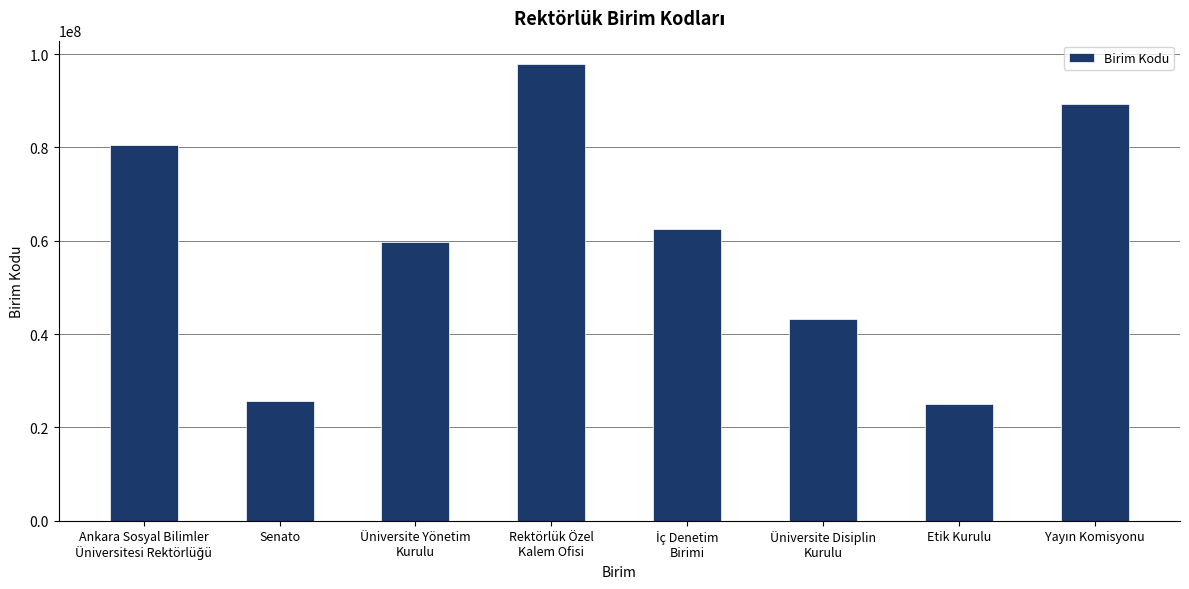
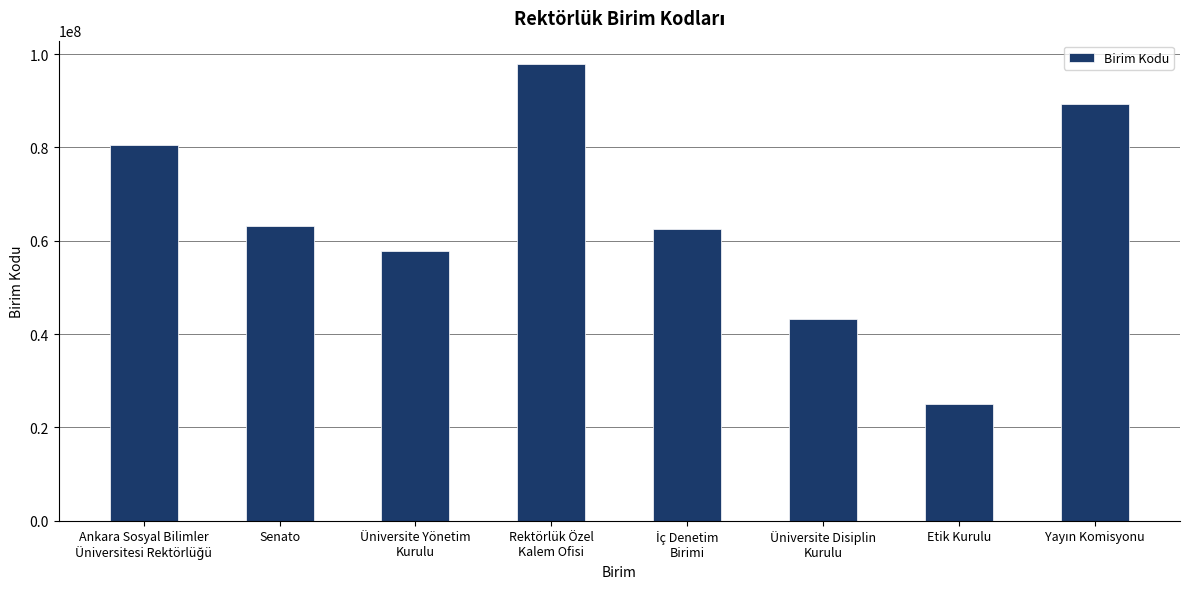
Senato: 26000000 -> 63000000
Üniversite Yönetim Kurulu: 60000000 -> 58000000
